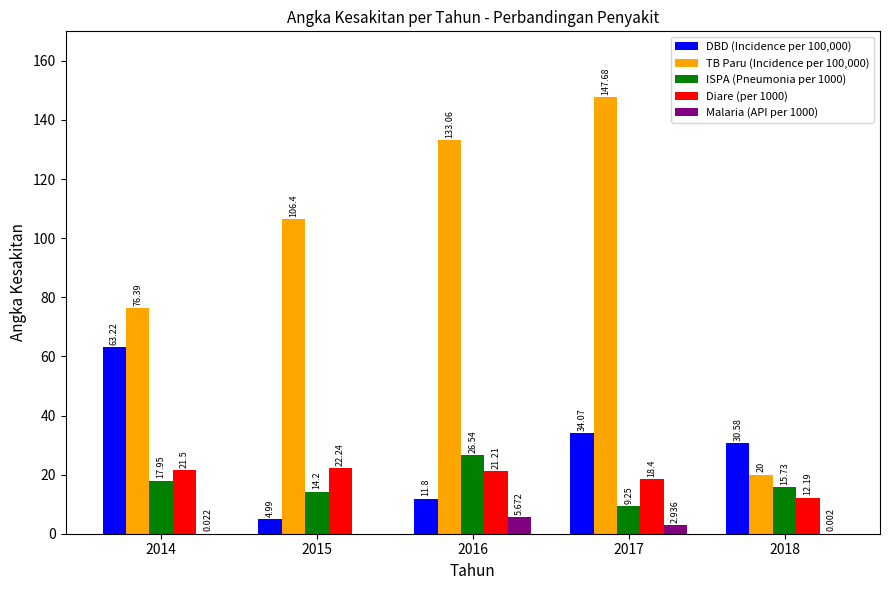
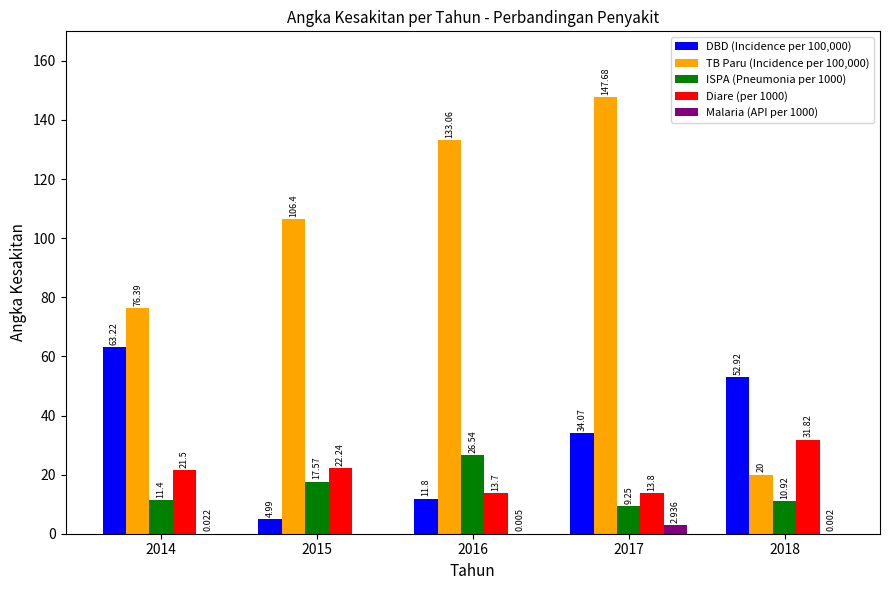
ISPA (Pneumonia per 1000), 2014: 17.95 -> 11.4
ISPA (Pneumonia per 1000), 2015: 14.2 -> 17.57
Diare (per 1000), 2016: 21.21 -> 13.7
Malaria (API per 1000), 2016: 5.672 -> 0.005
Diare (per 1000), 2017: 18.4 -> 13.8
DBD (Incidence per 100,000), 2018: 30.58 -> 52.92
ISPA (Pneumonia per 1000), 2018: 15.73 -> 10.92
Diare (per 1000), 2018: 12.19 -> 31.82
